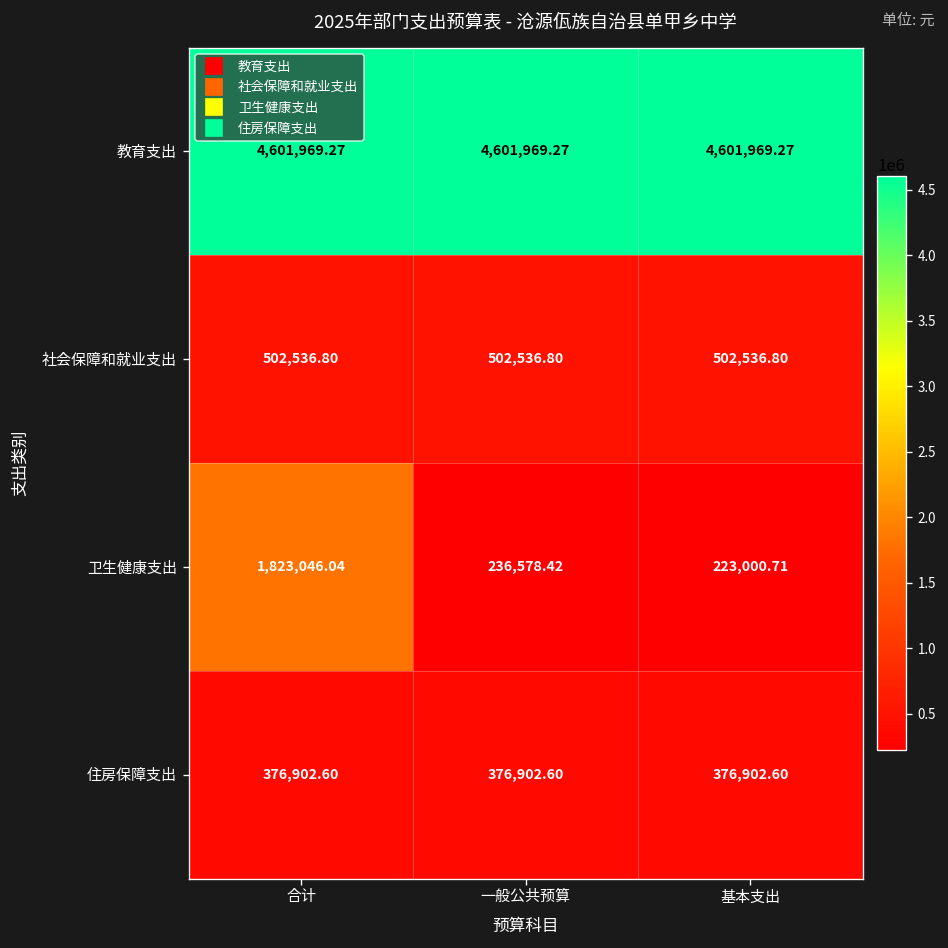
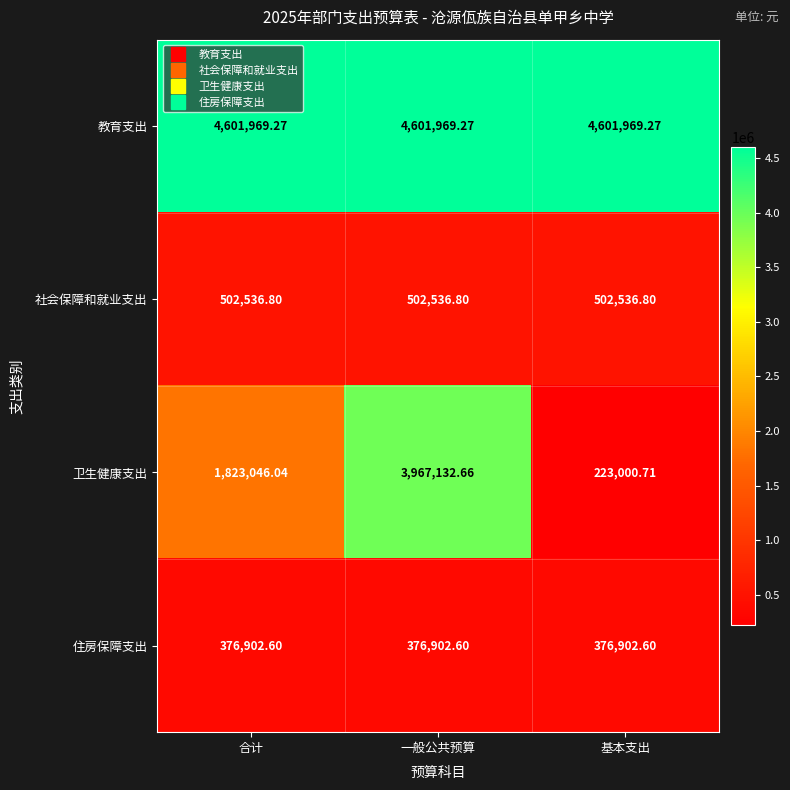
卫生健康支出, 一般公共预算: 236,578.42 -> 3,967,132.66
